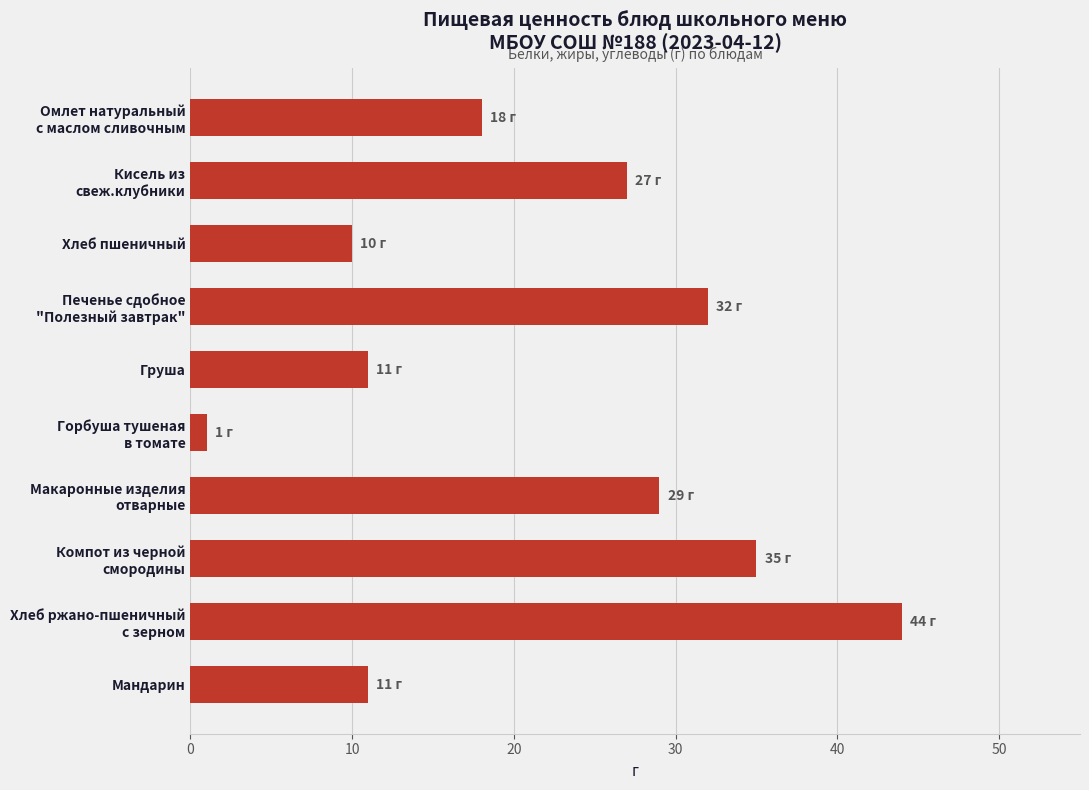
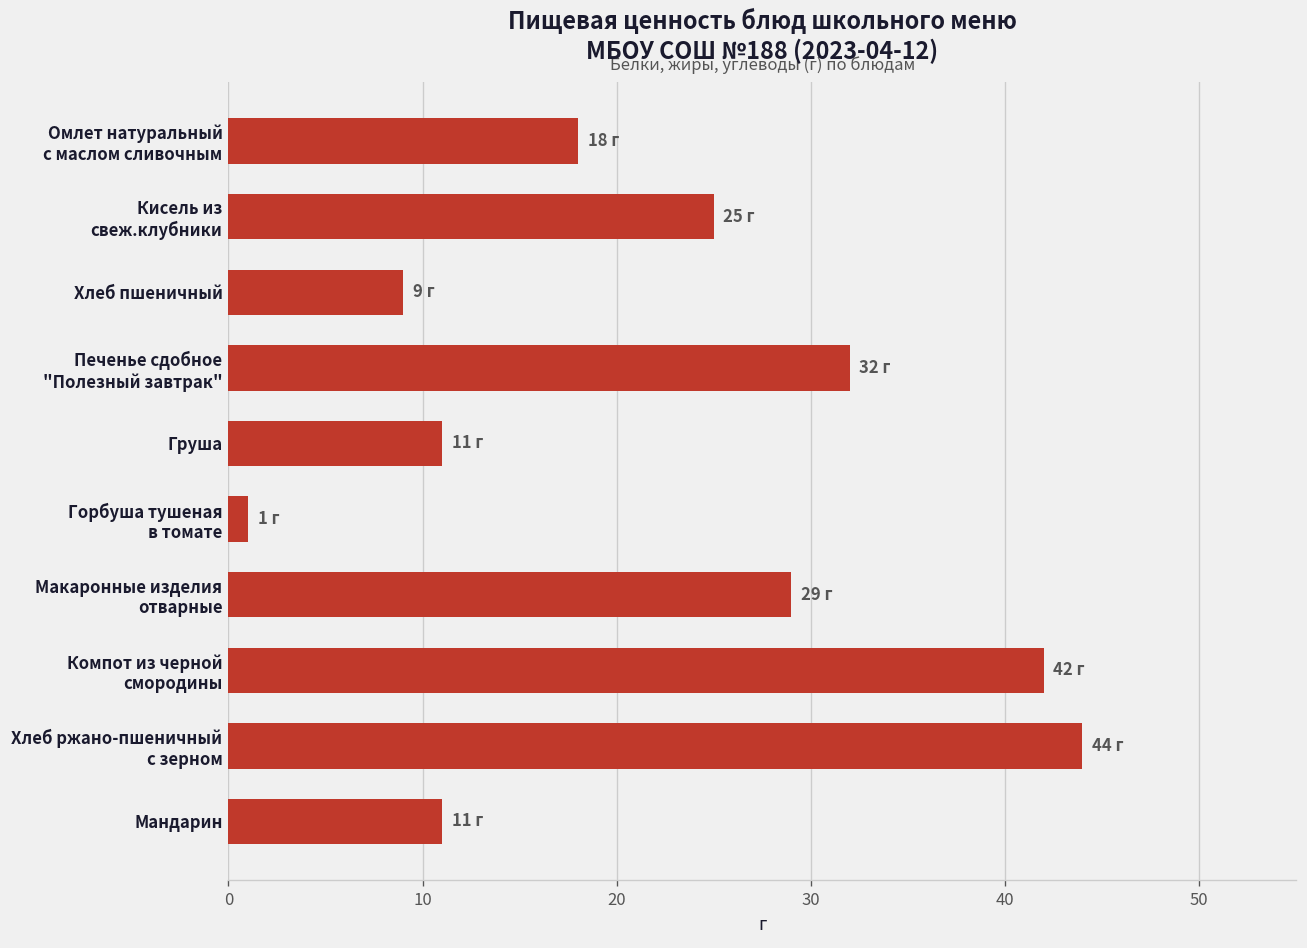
Кисель из свеж.клубники: 27 -> 25
Хлеб пшеничный: 10 -> 9
Компот из черной смородины: 35 -> 42
